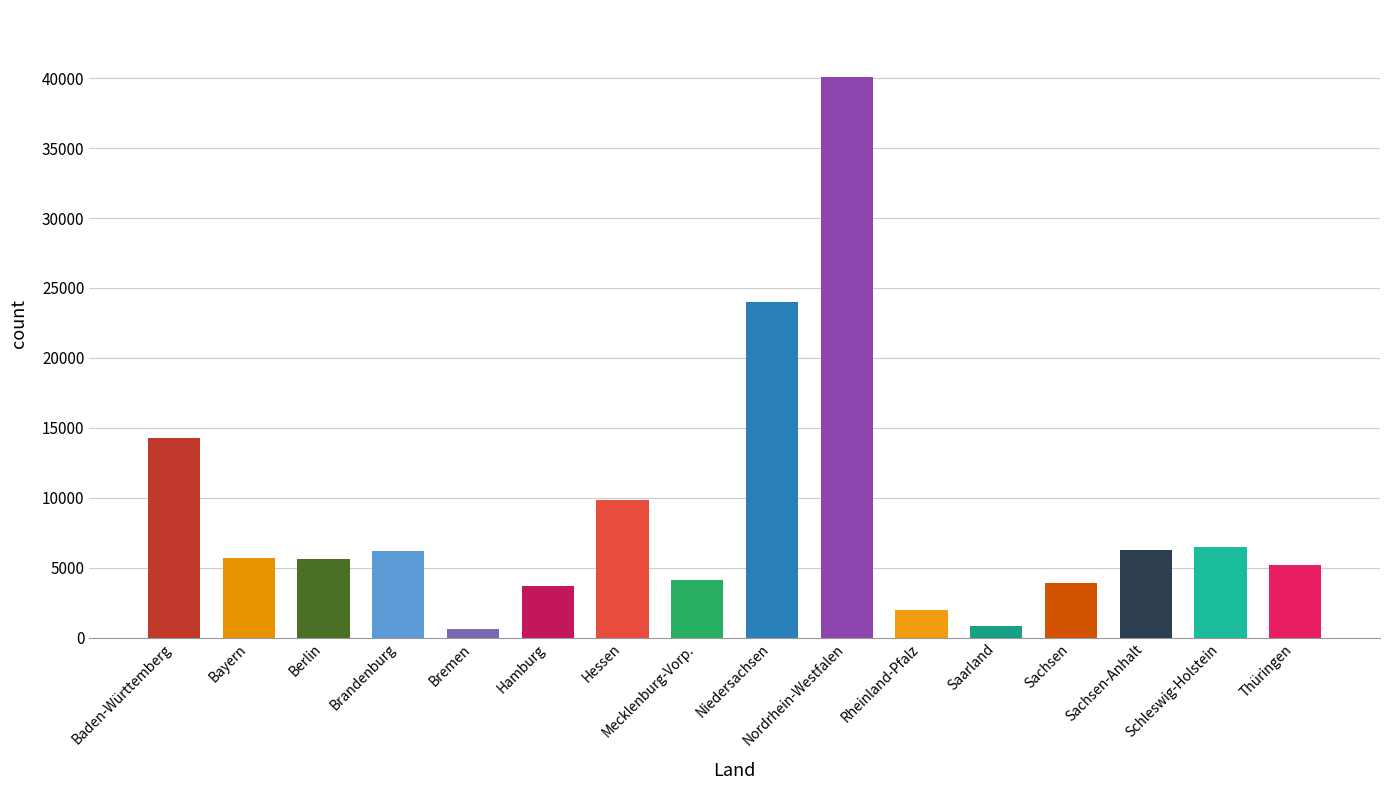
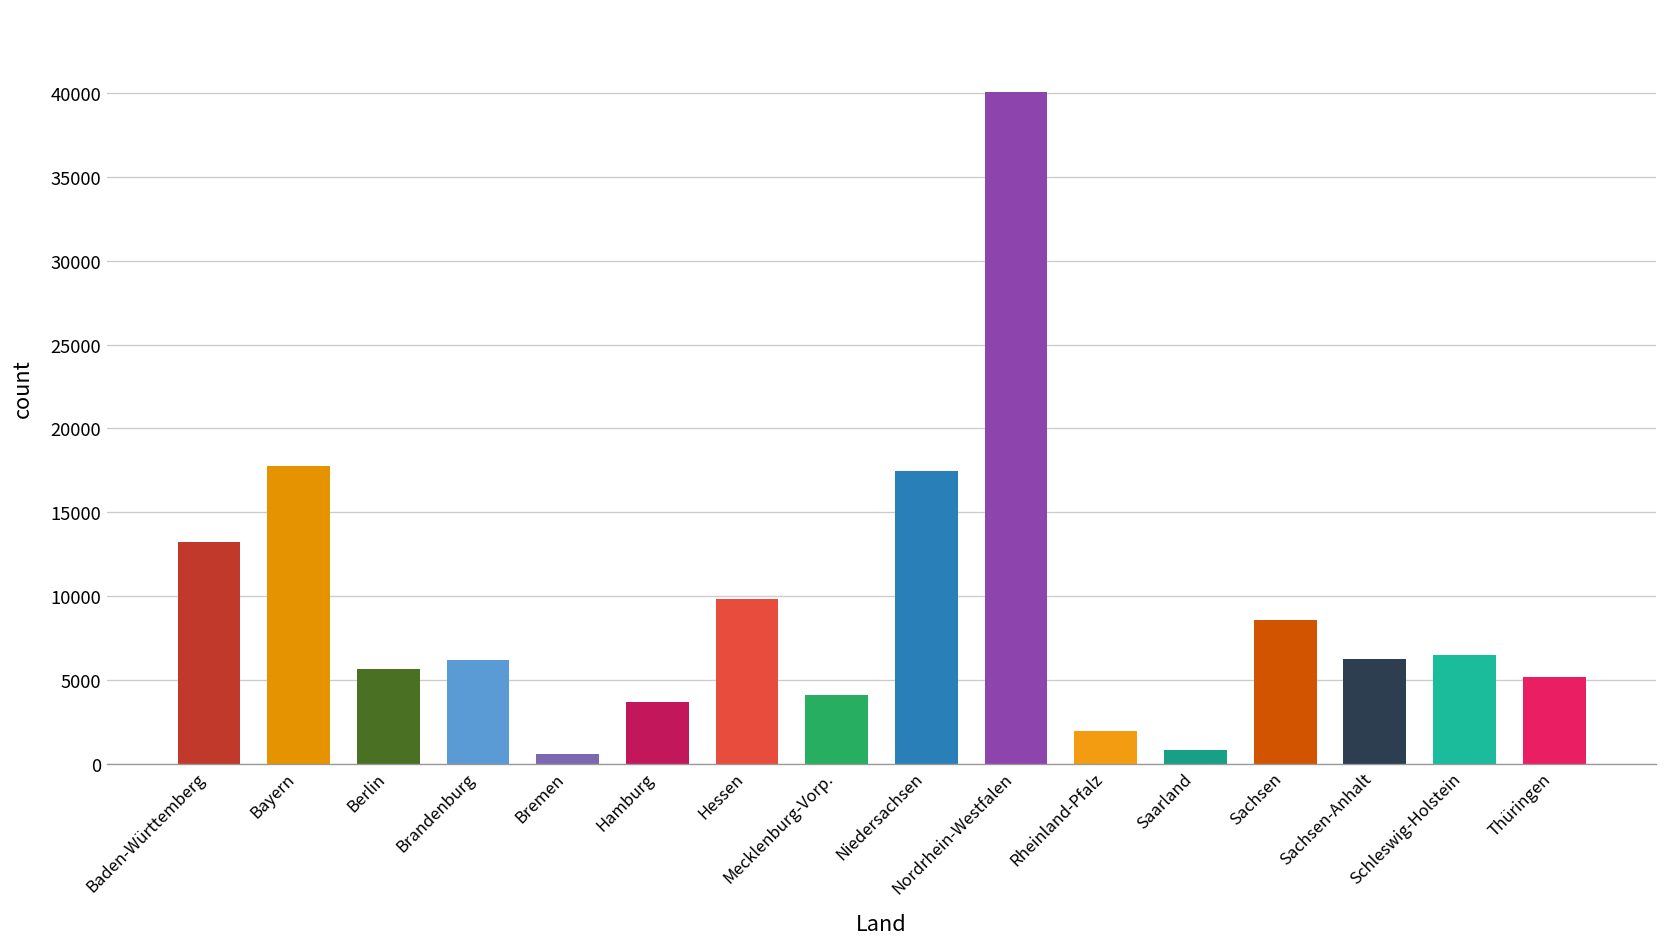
Baden-Württemberg: 14300 -> 13300
Bayern: 5700 -> 17800
Niedersachsen: 24000 -> 17400
Sachsen: 3900 -> 8600
